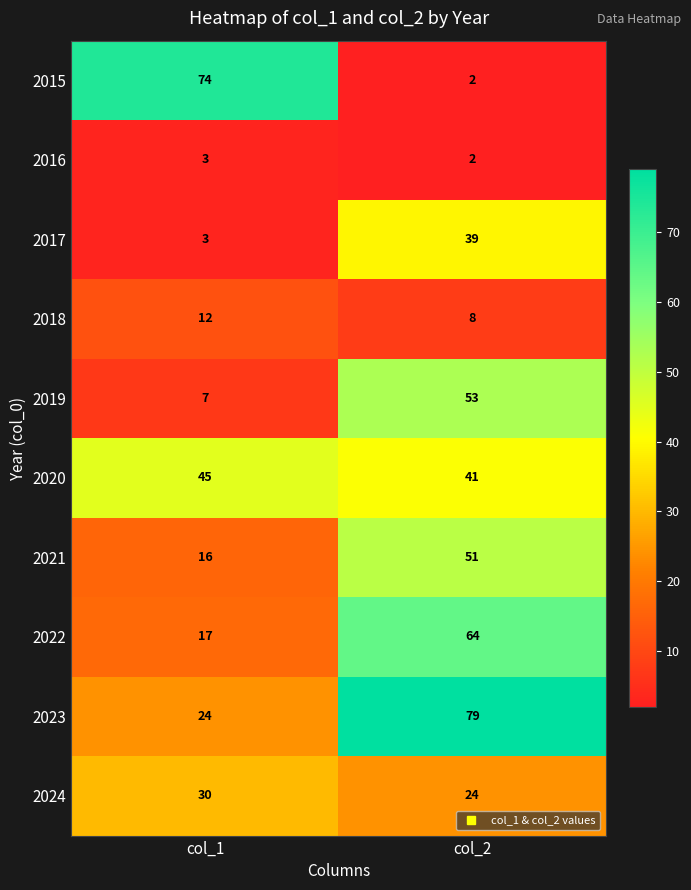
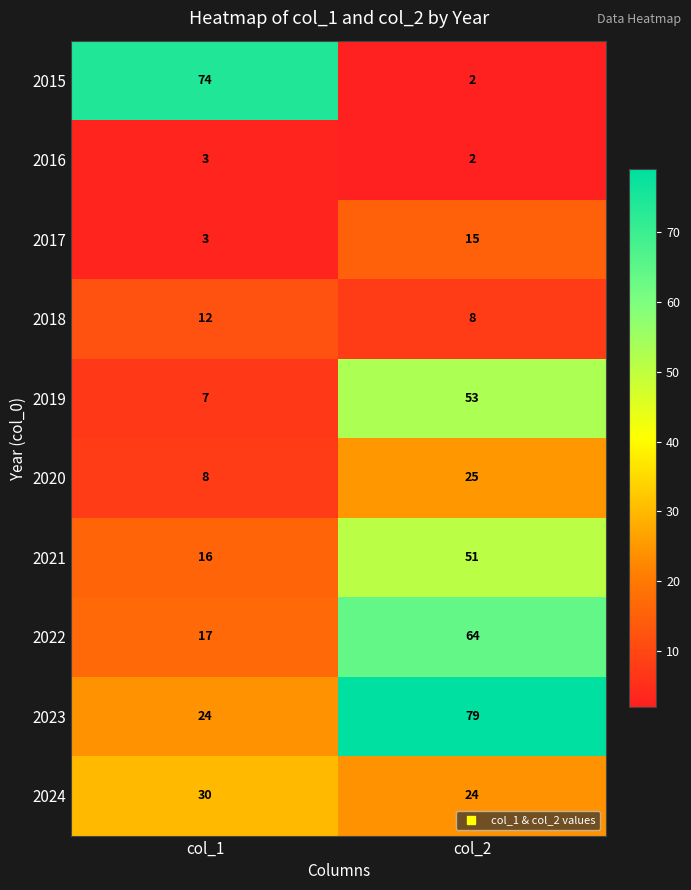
2017, col_2: 39 -> 15
2020, col_1: 45 -> 8
2020, col_2: 41 -> 25
